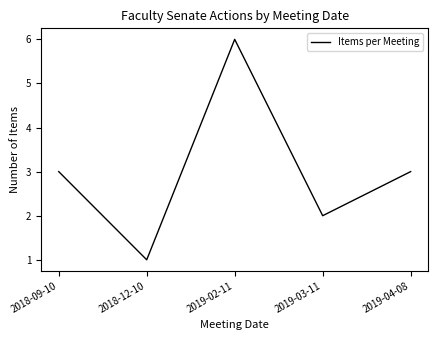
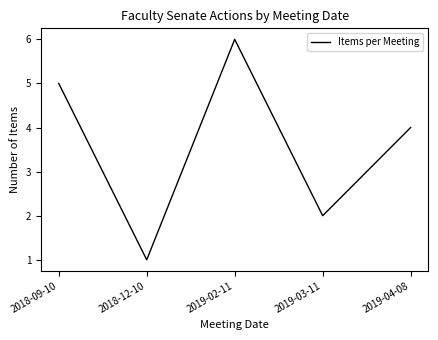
2018-09-10: 3 -> 5
2019-04-08: 3 -> 4
